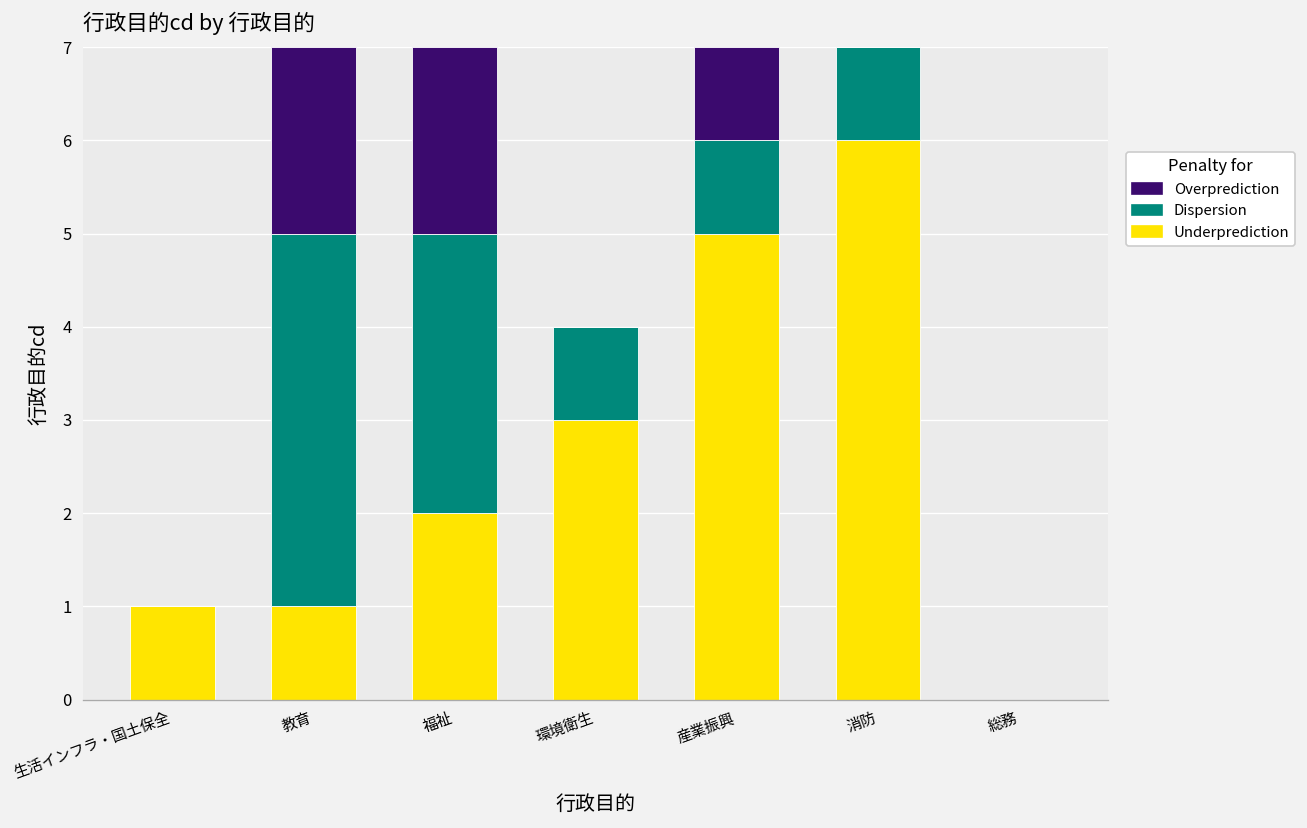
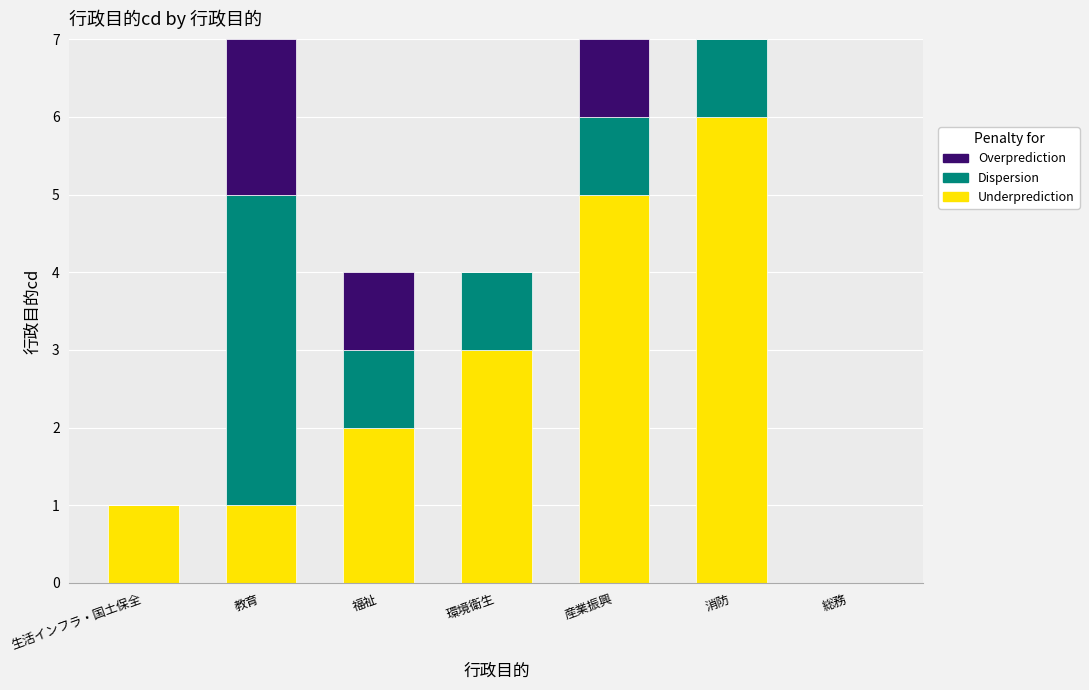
Dispersion, 福祉: 3 -> 1
Overprediction, 福祉: 2 -> 1
